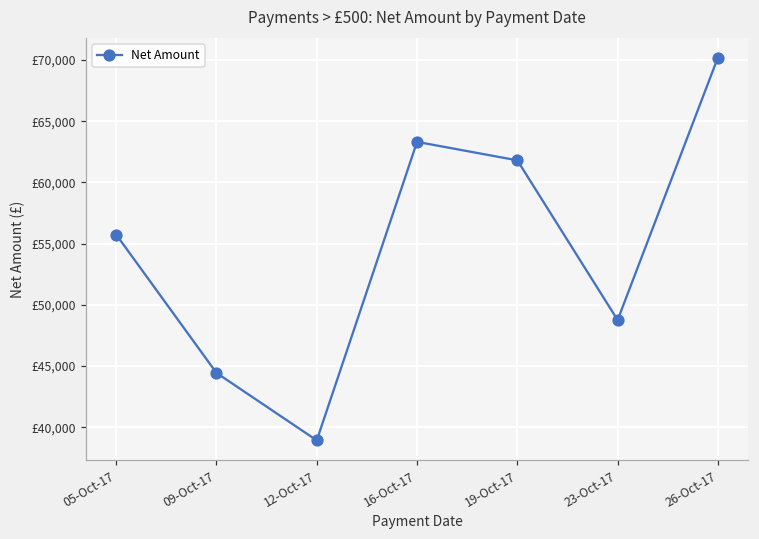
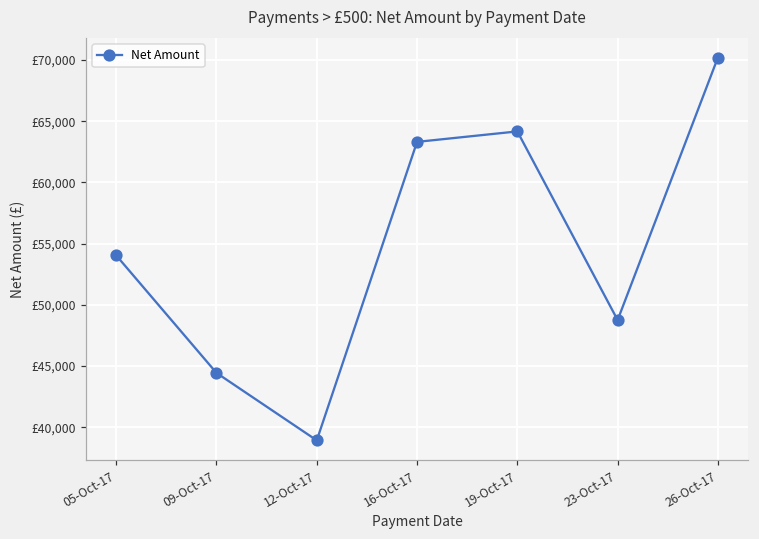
05-Oct-17: £55,700 -> £54,000
19-Oct-17: £61,800 -> £64,200
